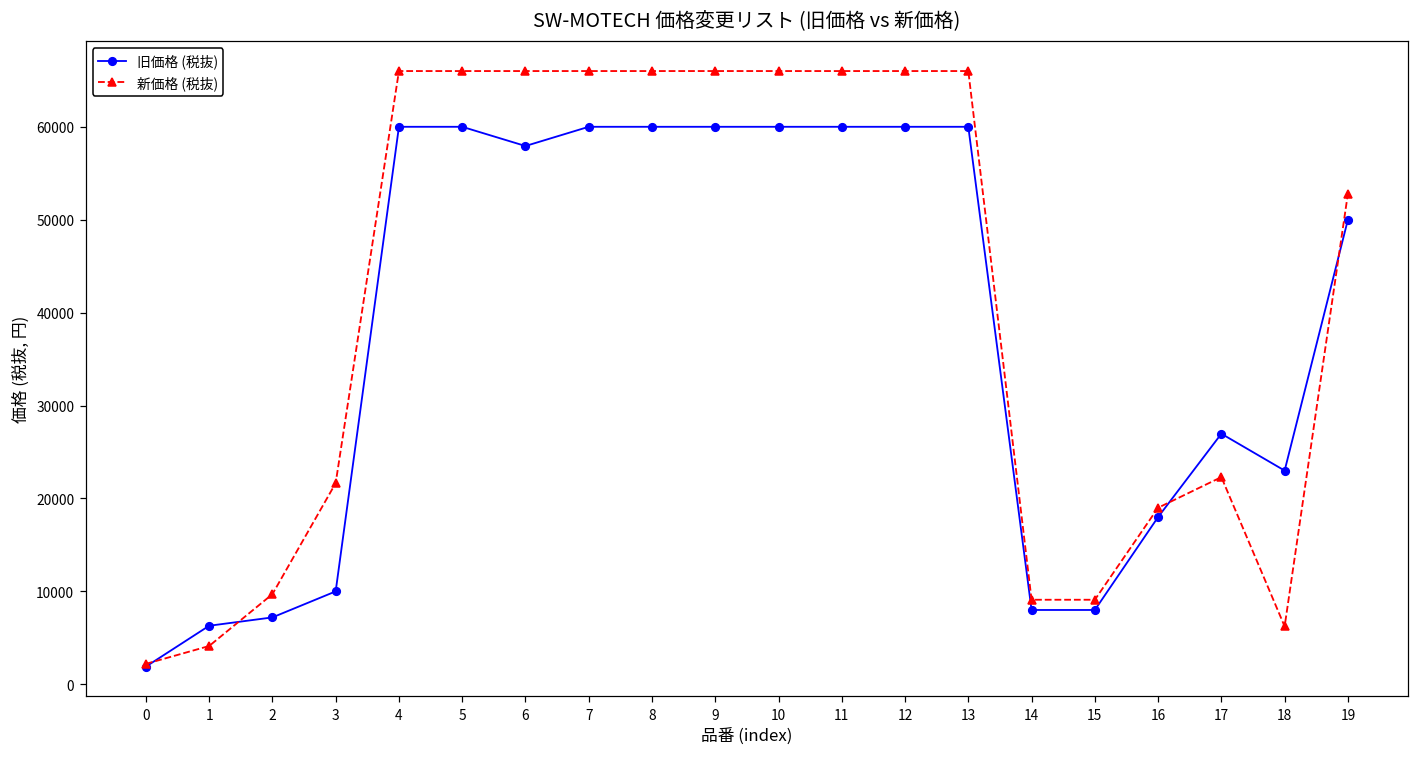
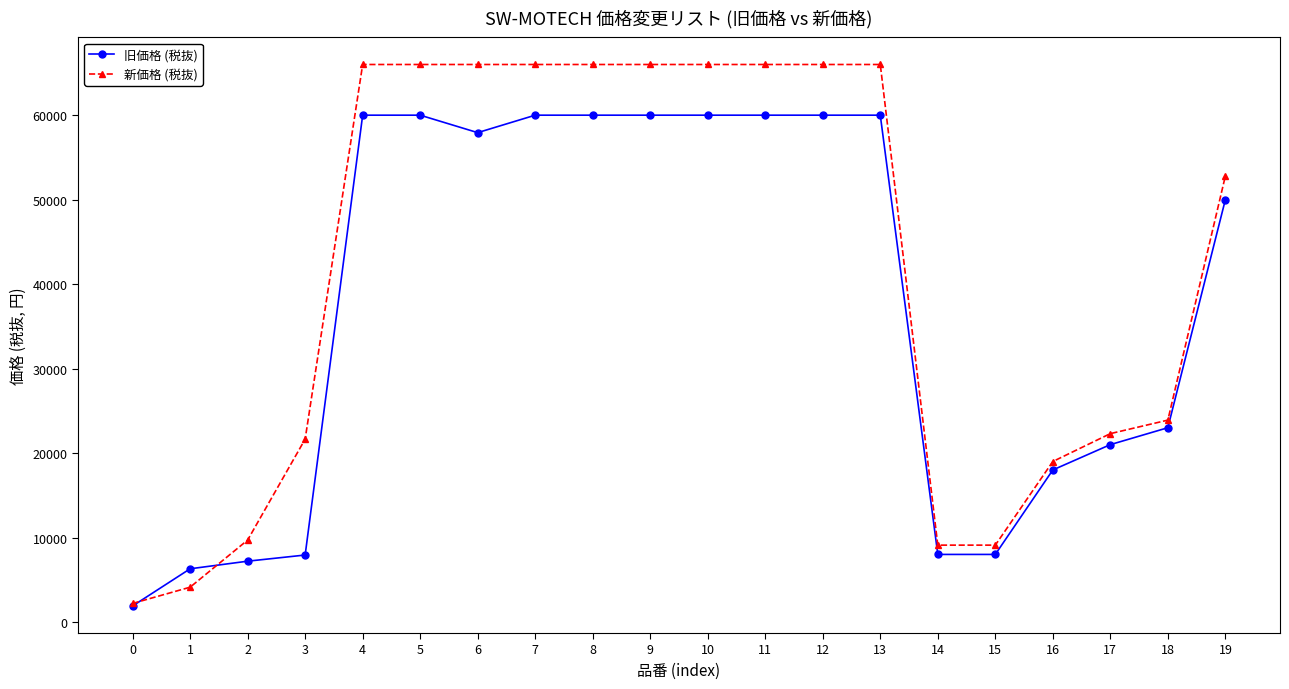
旧価格 (税抜), 3: 10000 -> 8000
旧価格 (税抜), 17: 27000 -> 21000
新価格 (税抜), 18: 6000 -> 24000
